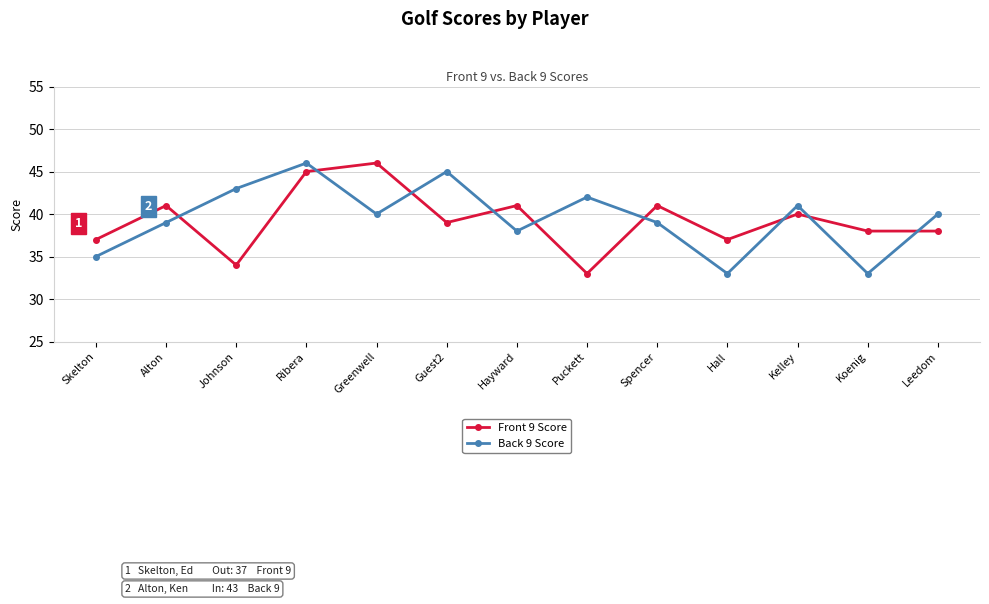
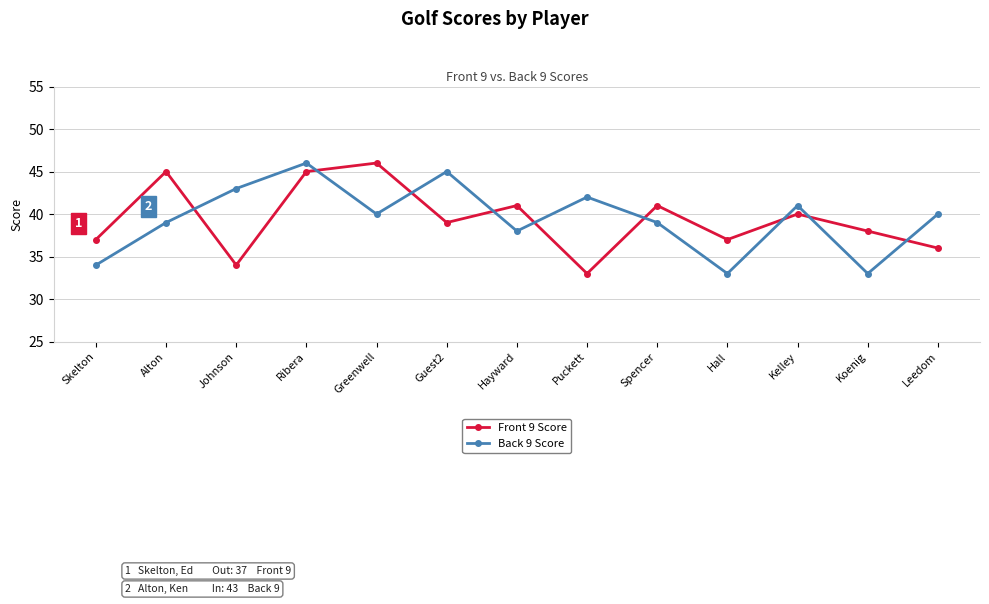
Back 9 Score, Skelton: 35 -> 34
Front 9 Score, Alton: 41 -> 45
Front 9 Score, Leedom: 38 -> 36
